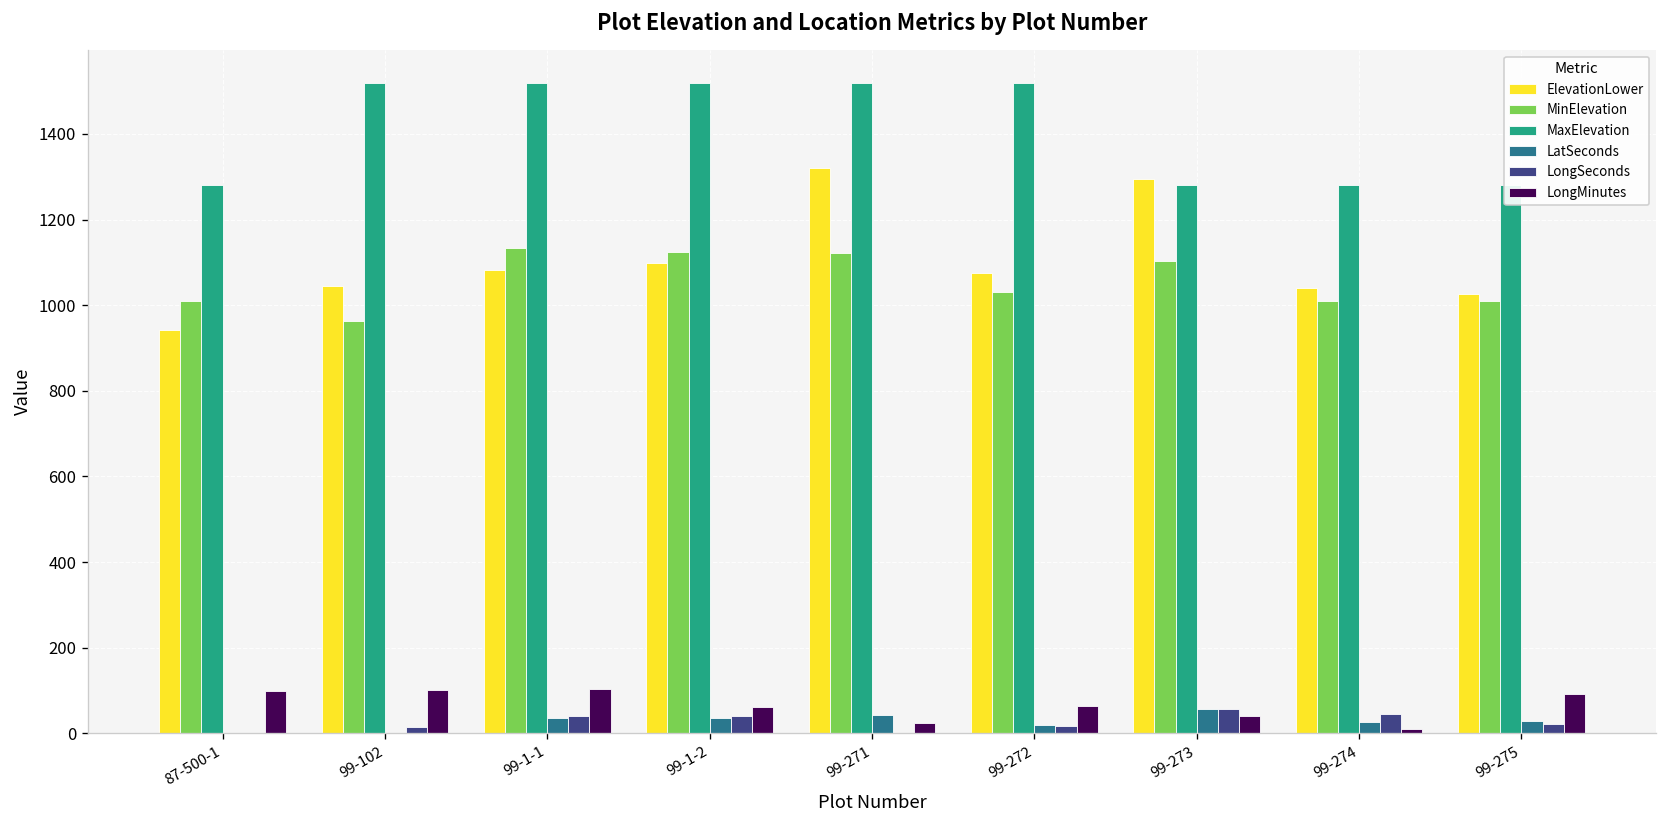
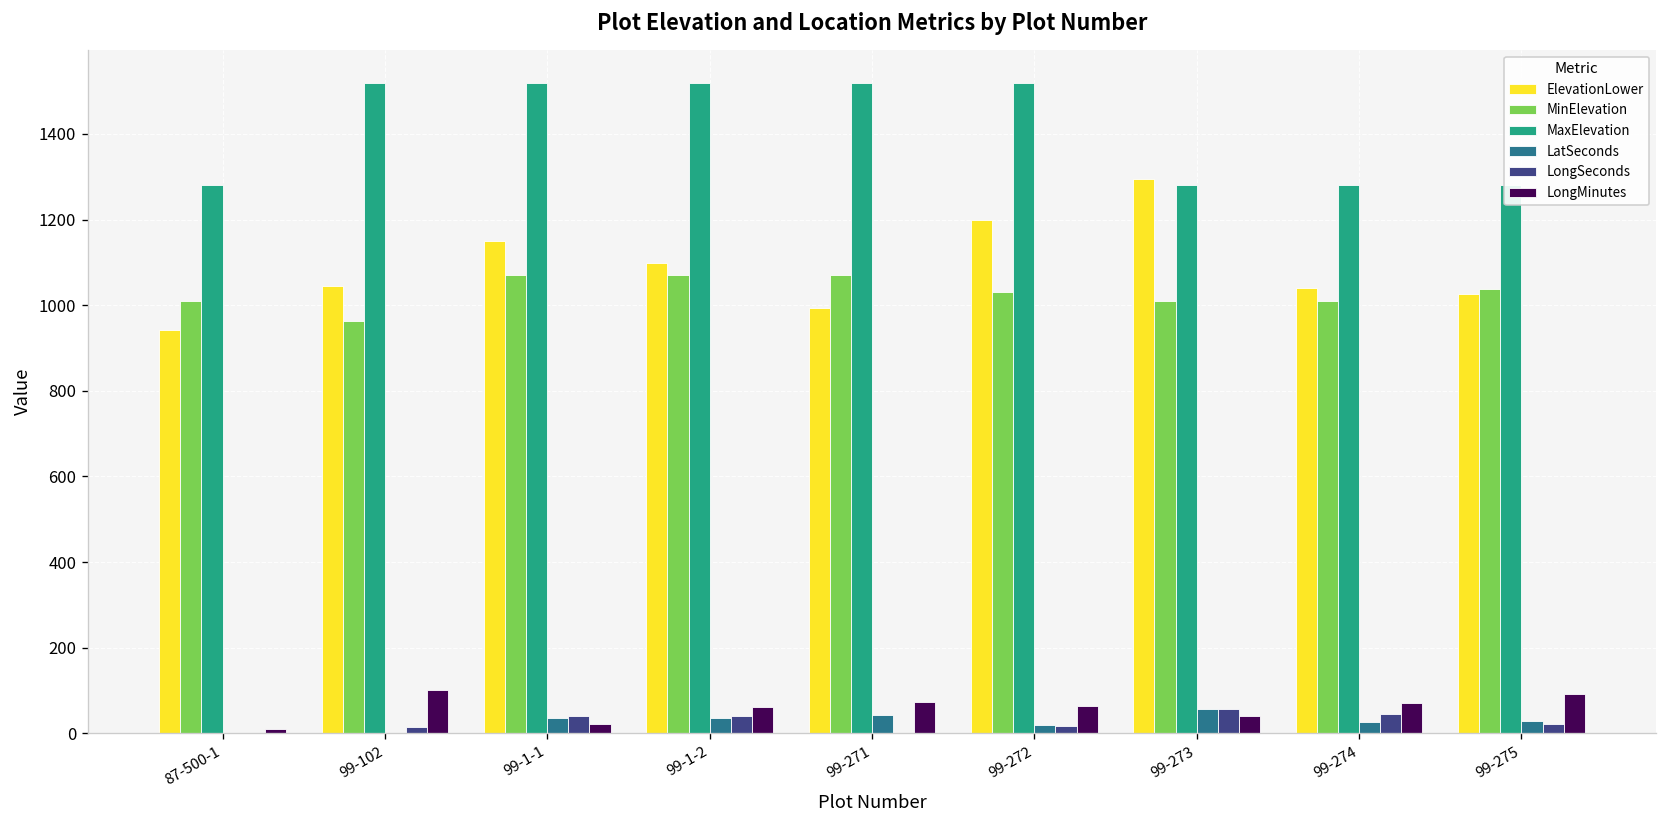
LongMinutes, 87-500-1: 100 -> 10
ElevationLower, 99-1-1: 1080 -> 1150
MinElevation, 99-1-1: 1130 -> 1070
LongMinutes, 99-1-1: 100 -> 20
MinElevation, 99-1-2: 1120 -> 1070
ElevationLower, 99-271: 1320 -> 990
MinElevation, 99-271: 1120 -> 1070
LongMinutes, 99-271: 30 -> 70
ElevationLower, 99-272: 1080 -> 1200
MinElevation, 99-273: 1100 -> 1010
LongMinutes, 99-274: 10 -> 70
MinElevation, 99-275: 1010 -> 1040
